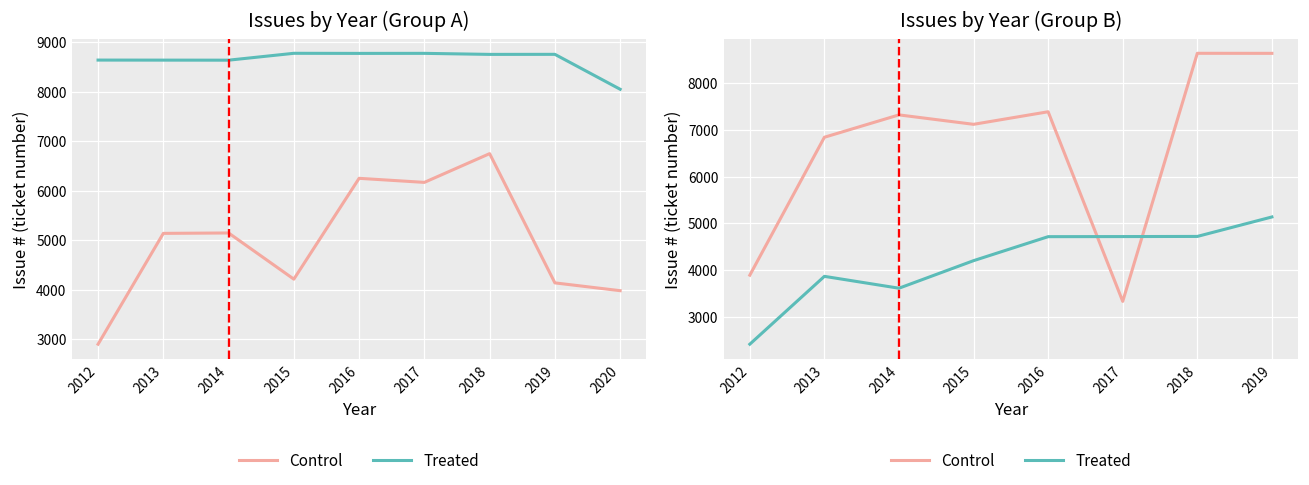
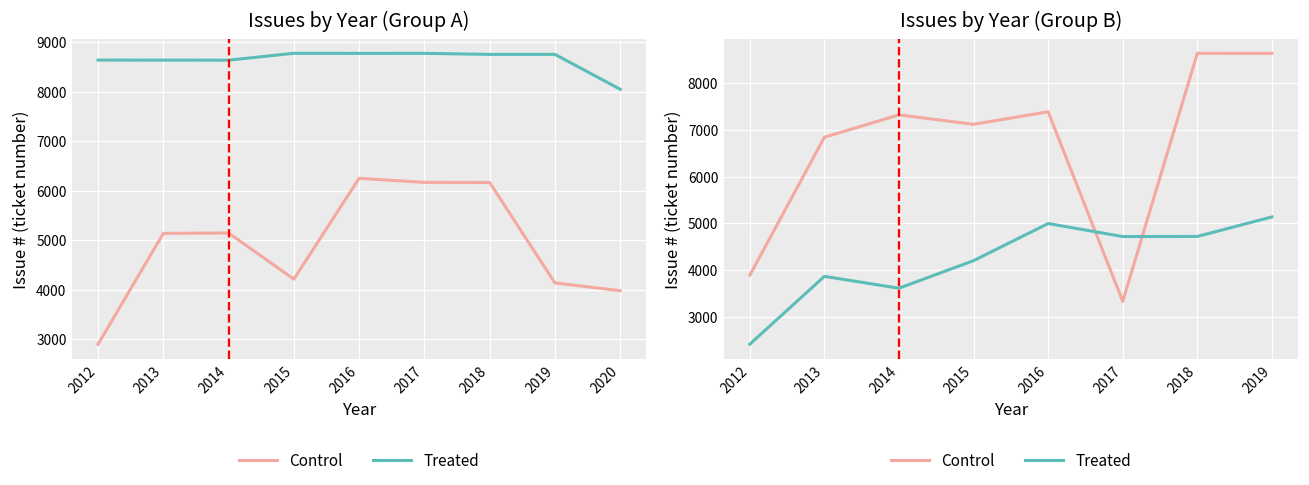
Issues by Year (Group A), Control, 2018: 6700 -> 6200
Issues by Year (Group B), Treated, 2016: 4700 -> 5000
